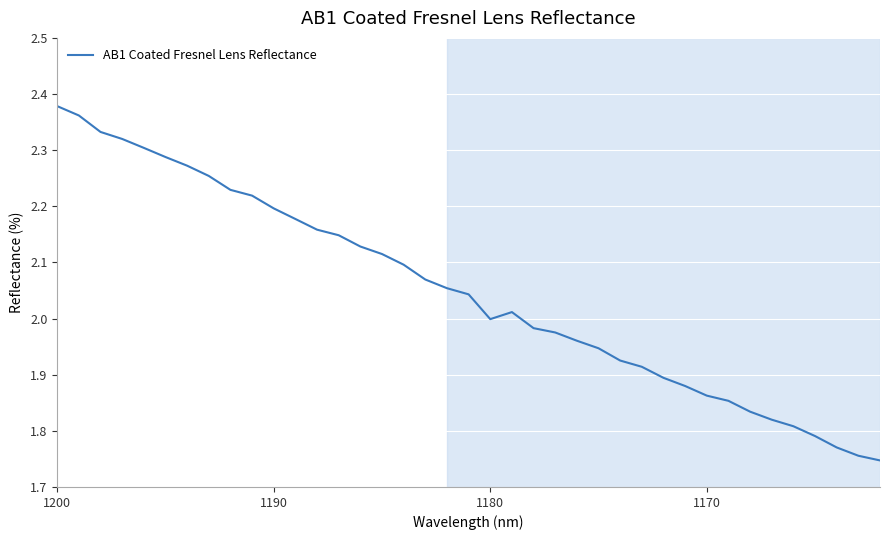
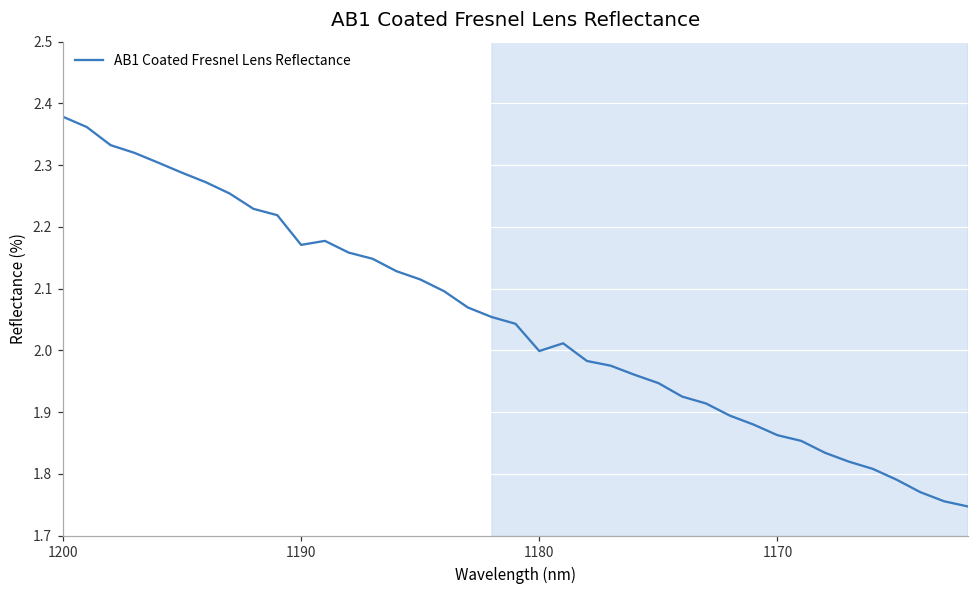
1190: 2.20 -> 2.17
